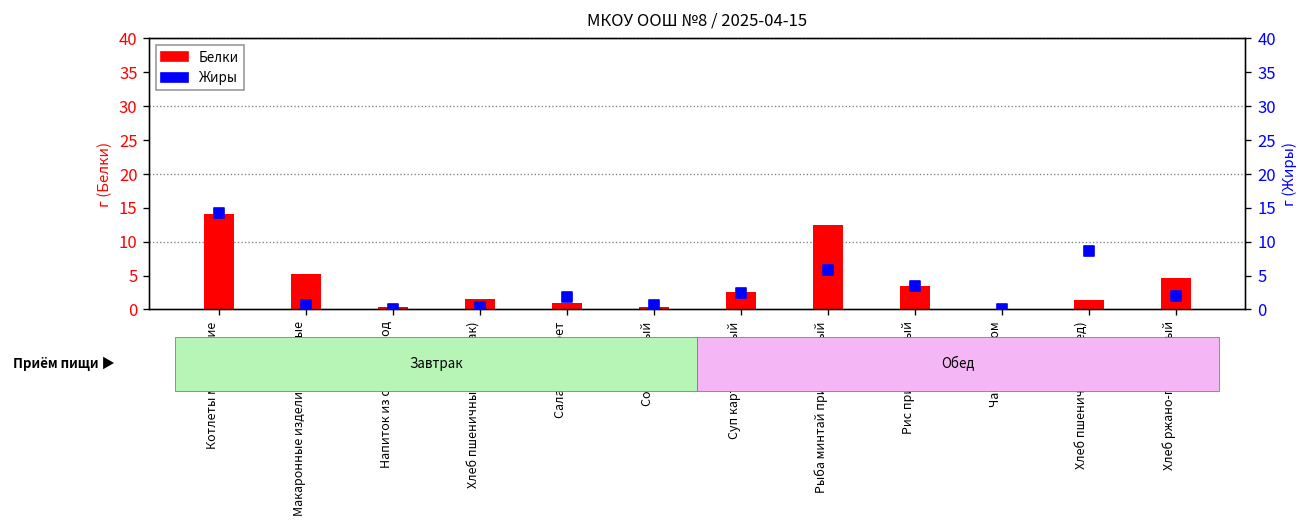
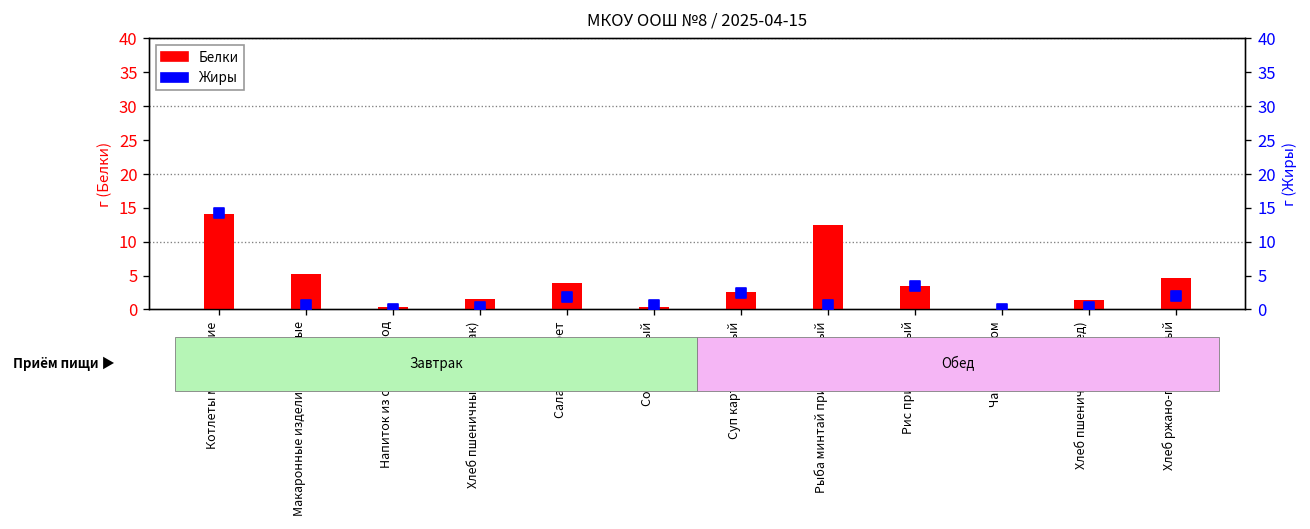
Белки, Салат Винегрет: 1 -> 4
Жиры, Рыба минтай припущенный: 6 -> 1
Жиры, Хлеб пшеничный (Обед): 9 -> 0
